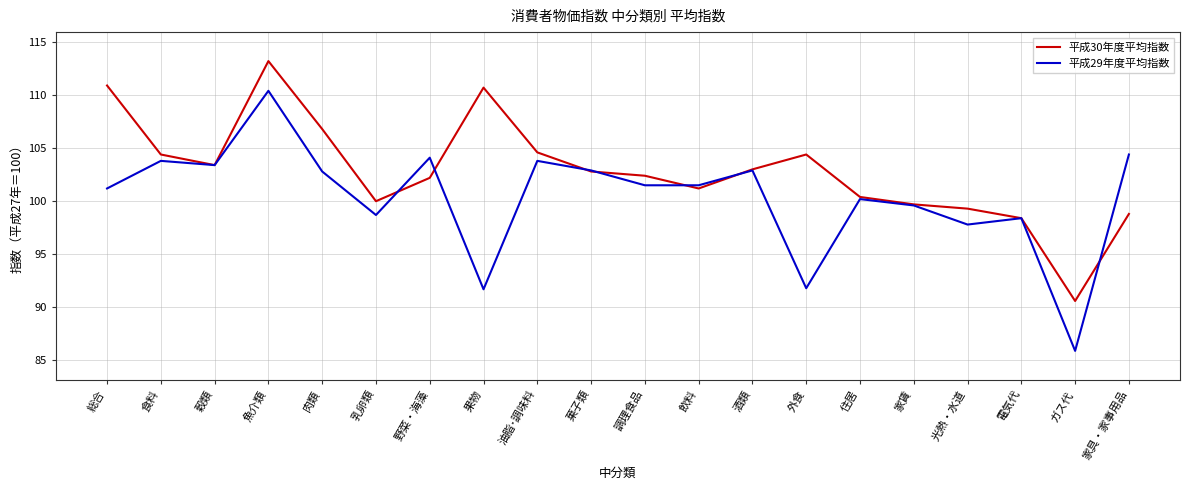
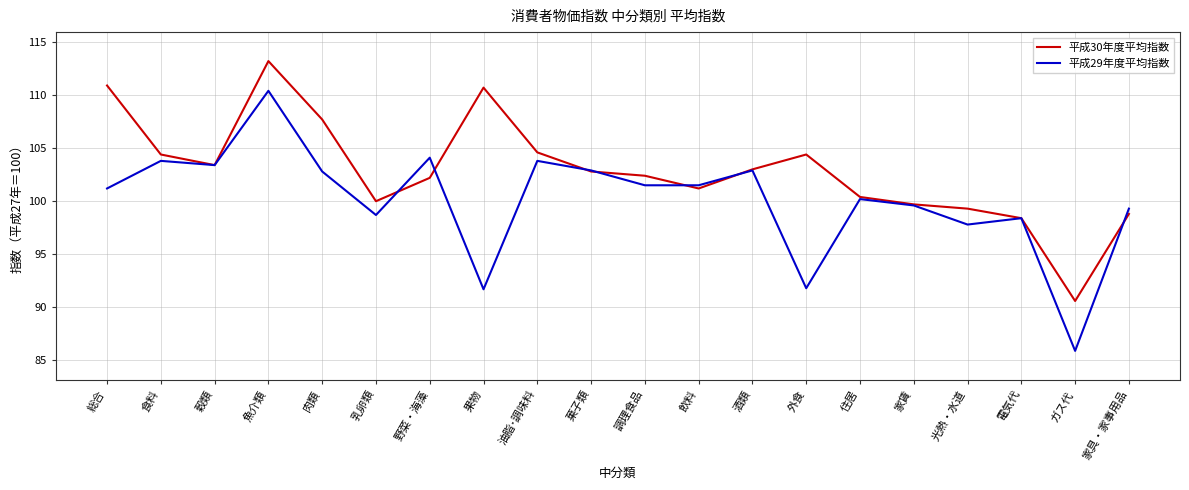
平成30年度平均指数, 肉類: 106.8 -> 107.7
平成29年度平均指数, 家具・家事用品: 104.4 -> 99.3
